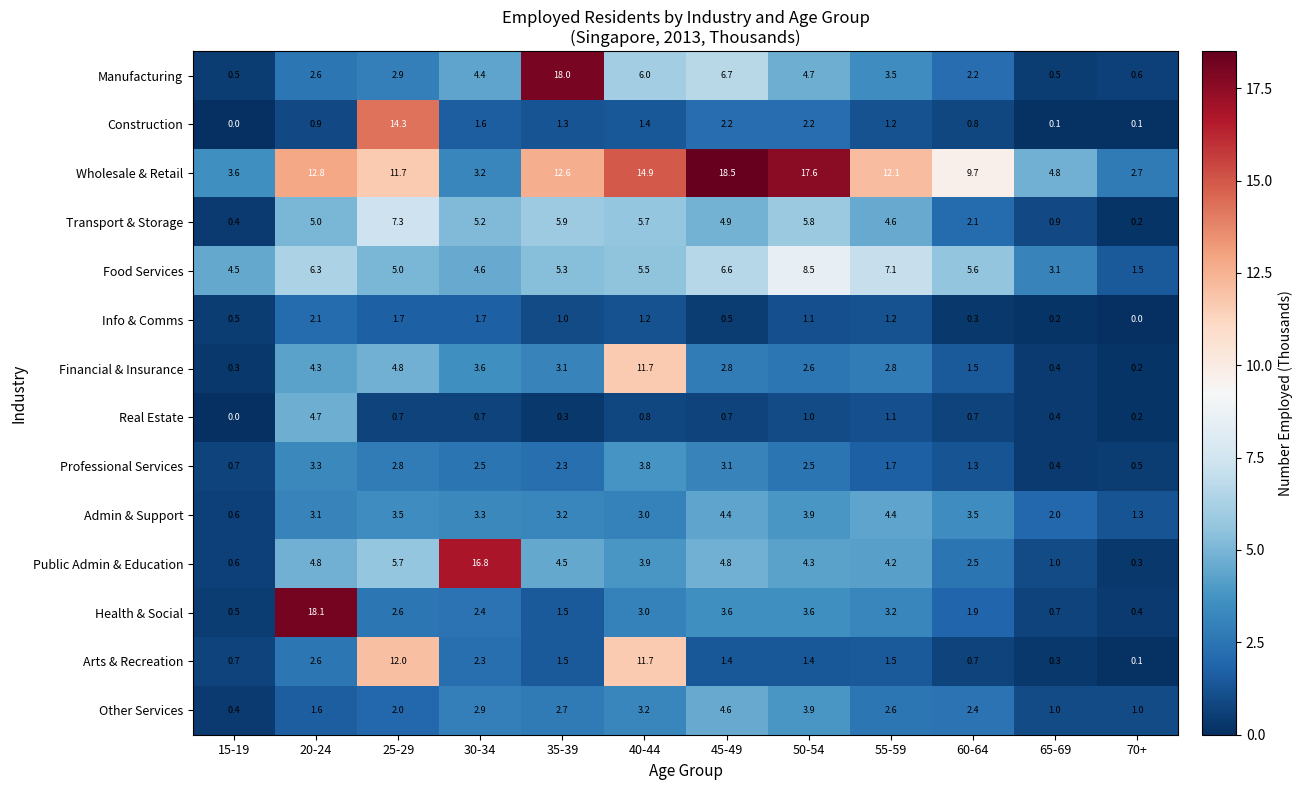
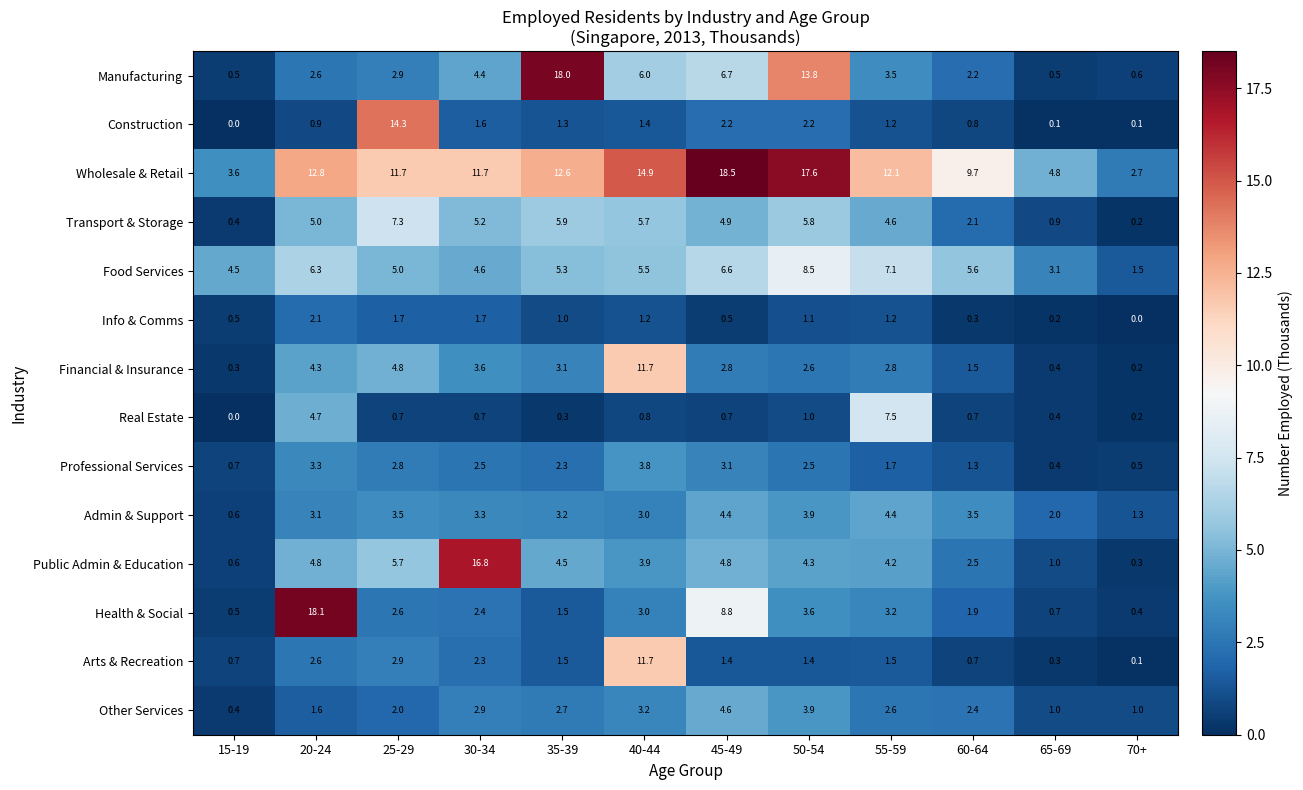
Manufacturing, 50-54: 4.7 -> 13.8
Wholesale & Retail, 30-34: 3.2 -> 11.7
Real Estate, 55-59: 1.1 -> 7.5
Health & Social, 45-49: 3.6 -> 8.8
Arts & Recreation, 25-29: 12.0 -> 2.9
